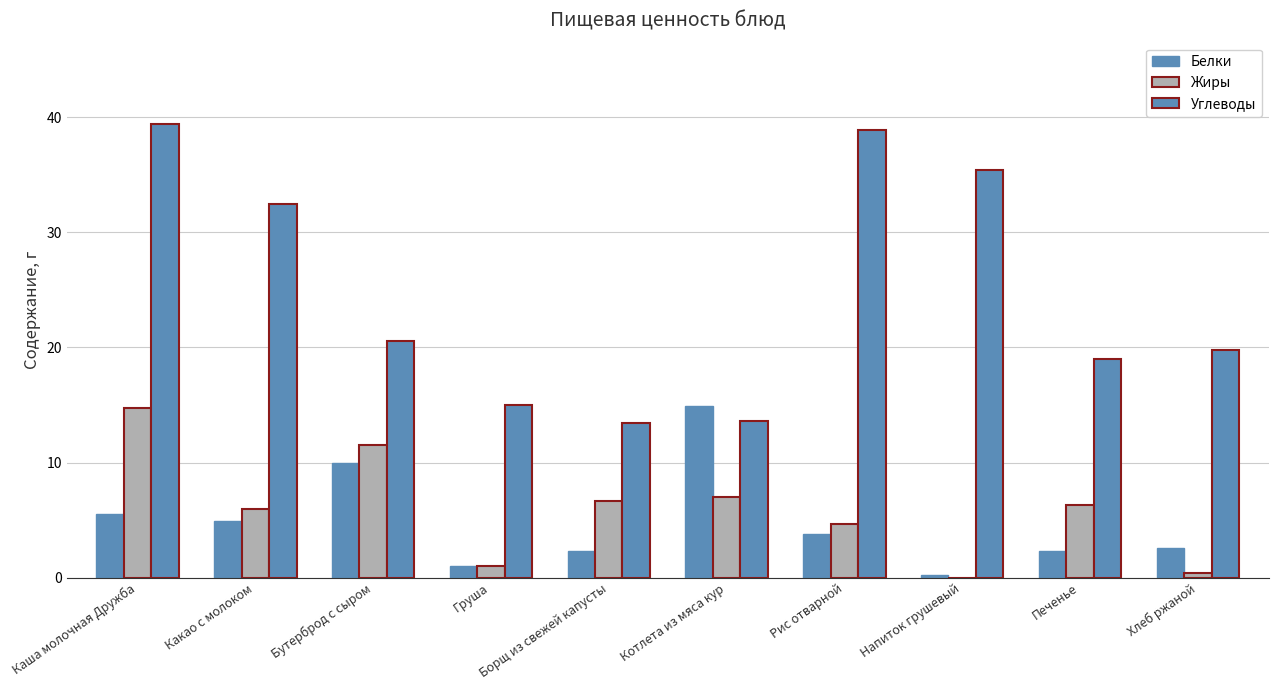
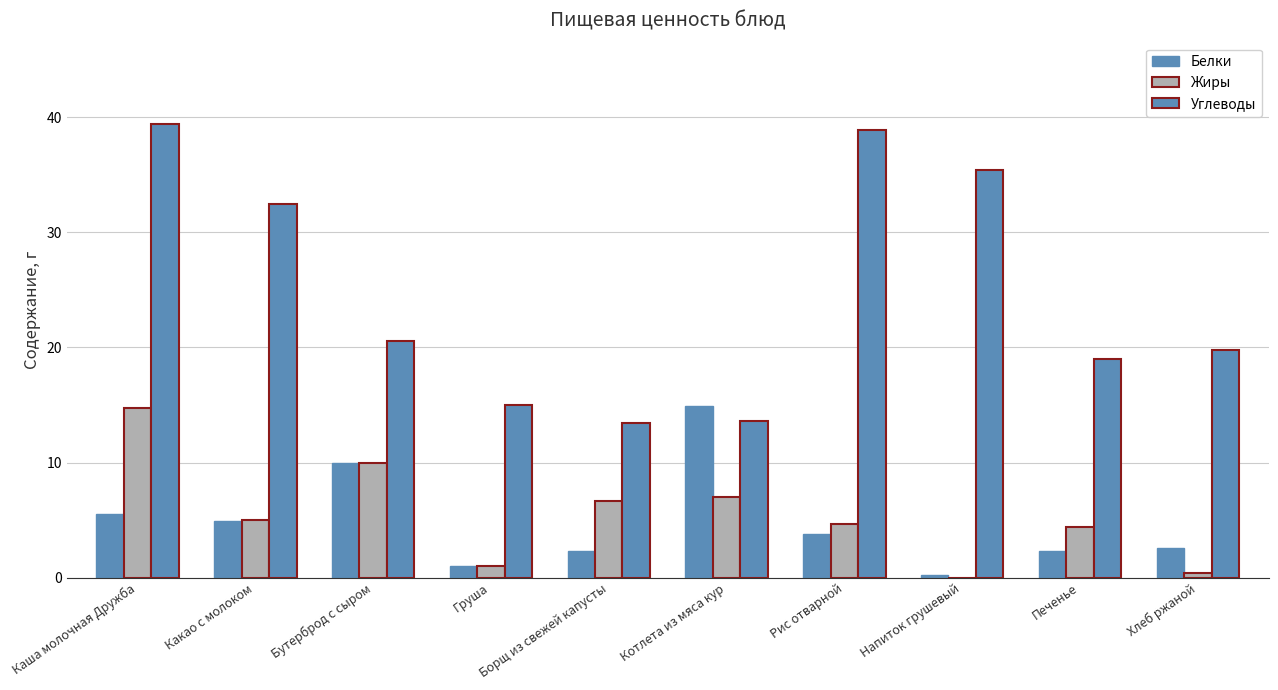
Жиры, Какао с молоком: 6 -> 5
Жиры, Бутерброд с сыром: 11.5 -> 10.0
Жиры, Печенье: 6.3 -> 4.4
